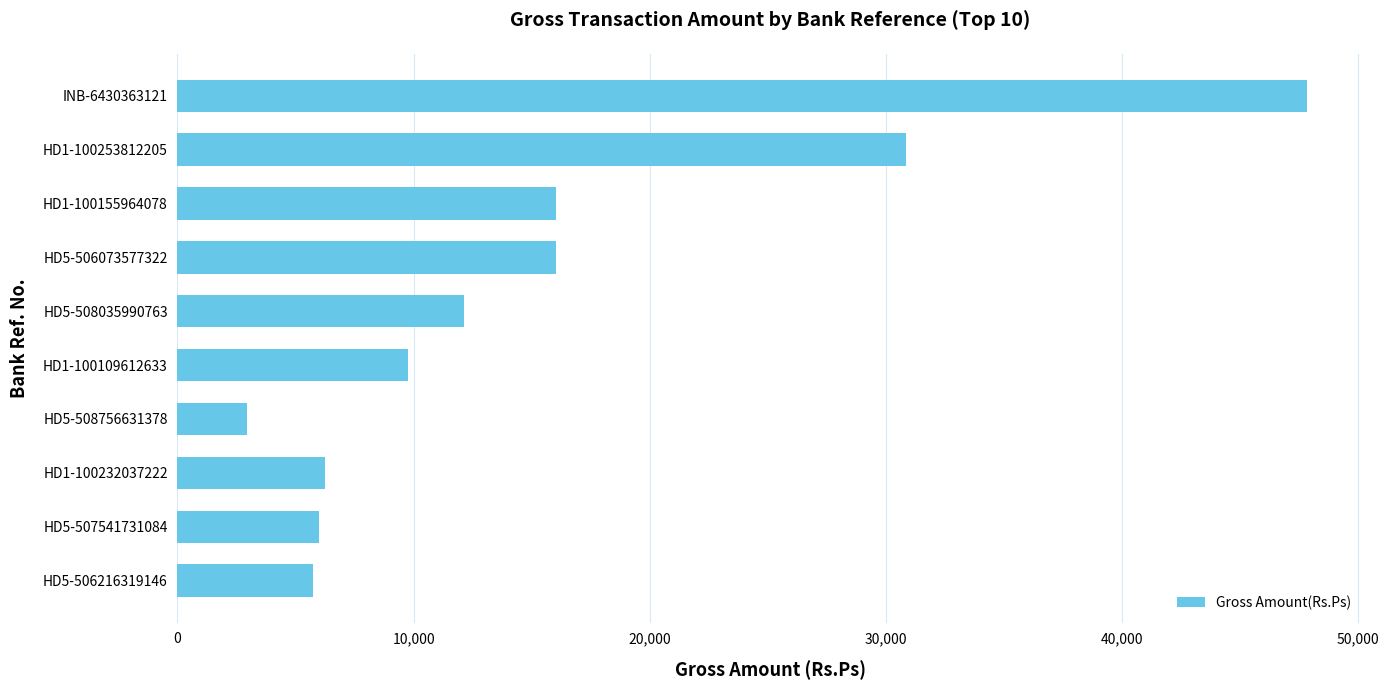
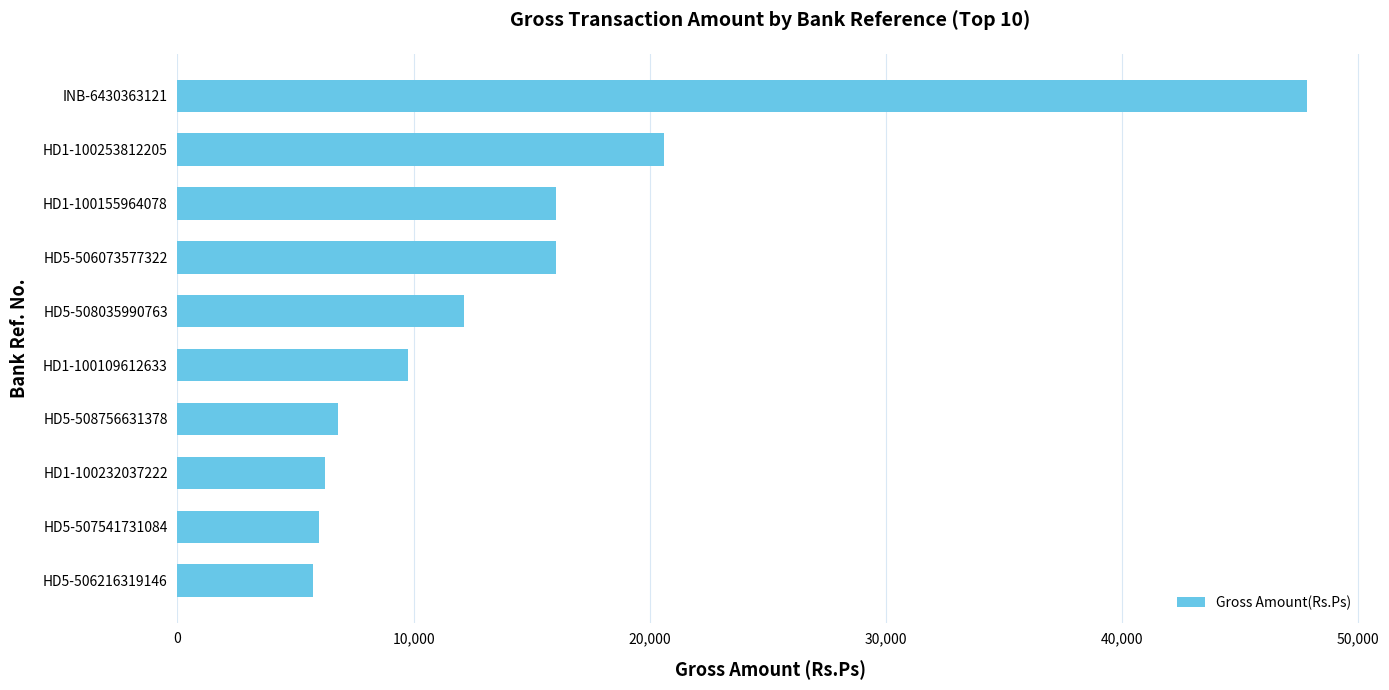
HD1-100253812205: 30,800 -> 20,600
HD5-508756631378: 3,000 -> 6,800
